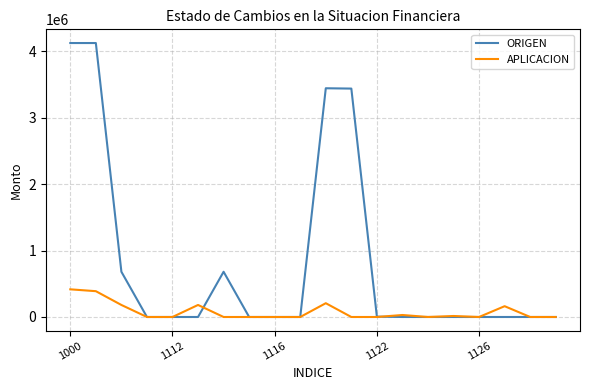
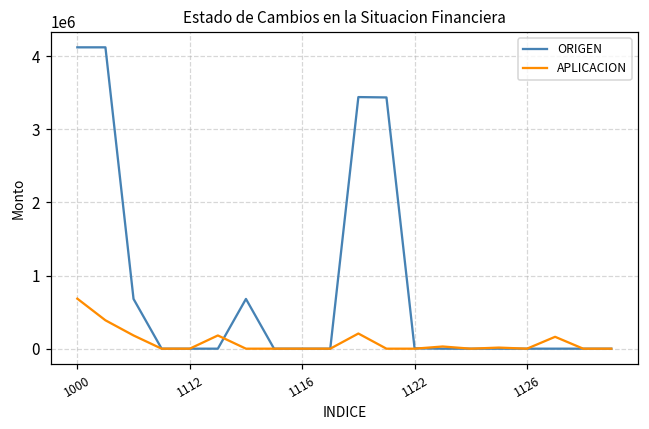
APLICACION, 1000: 400000 -> 700000
